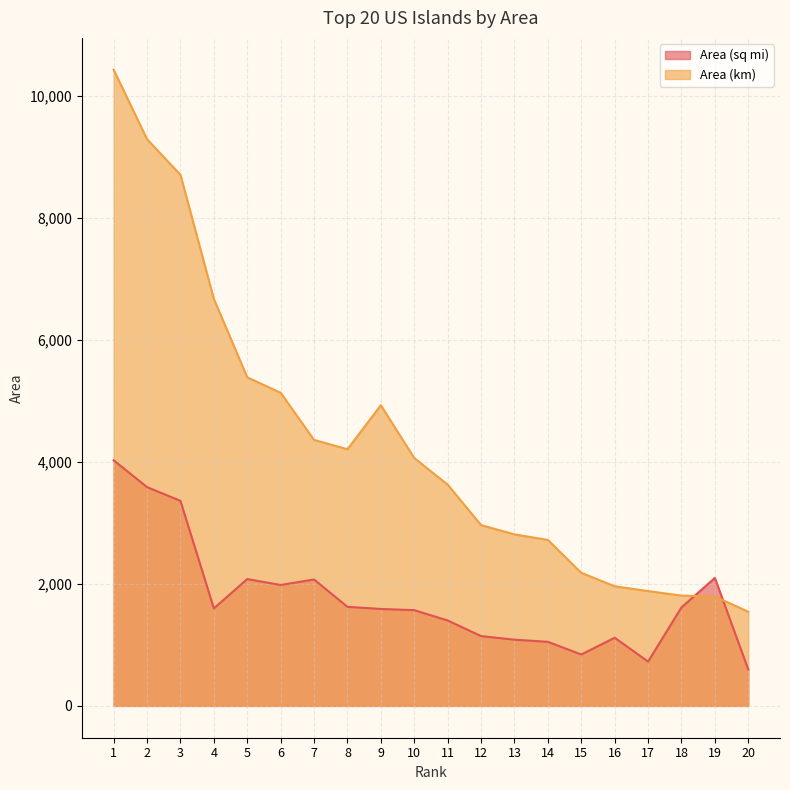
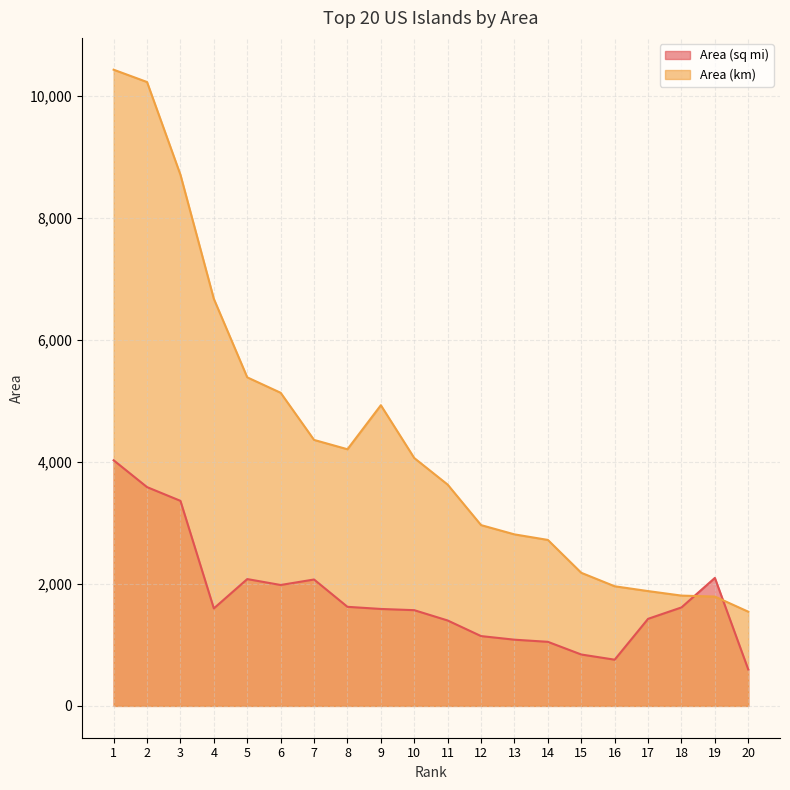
Area (km), 2: 9,300 -> 10,200
Area (sq mi), 16: 1,100 -> 800
Area (sq mi), 17: 700 -> 1,400
